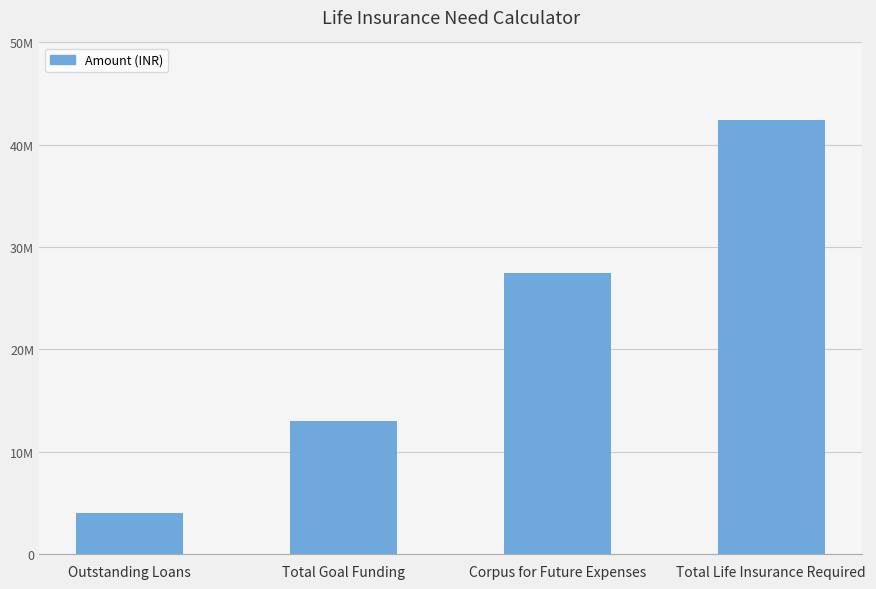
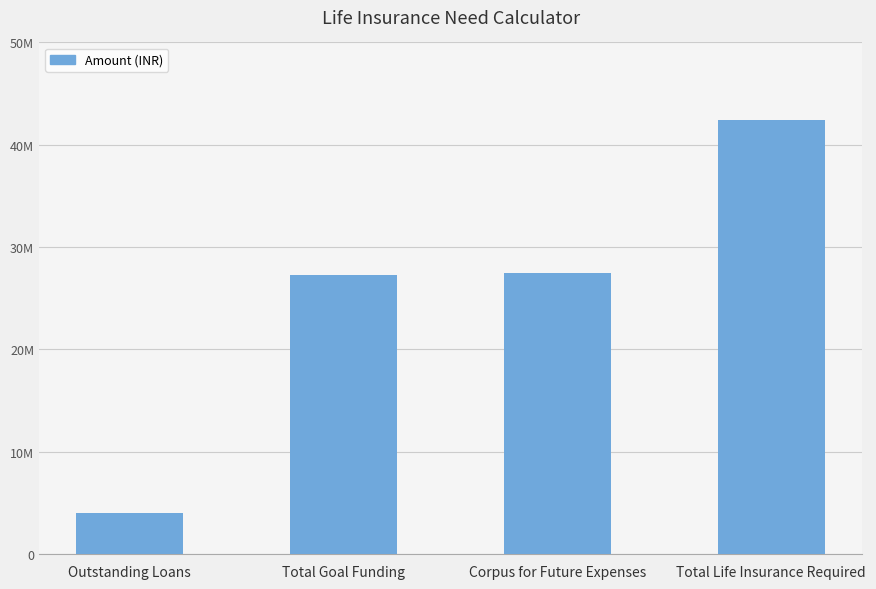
Total Goal Funding: 13000000 -> 27300000
